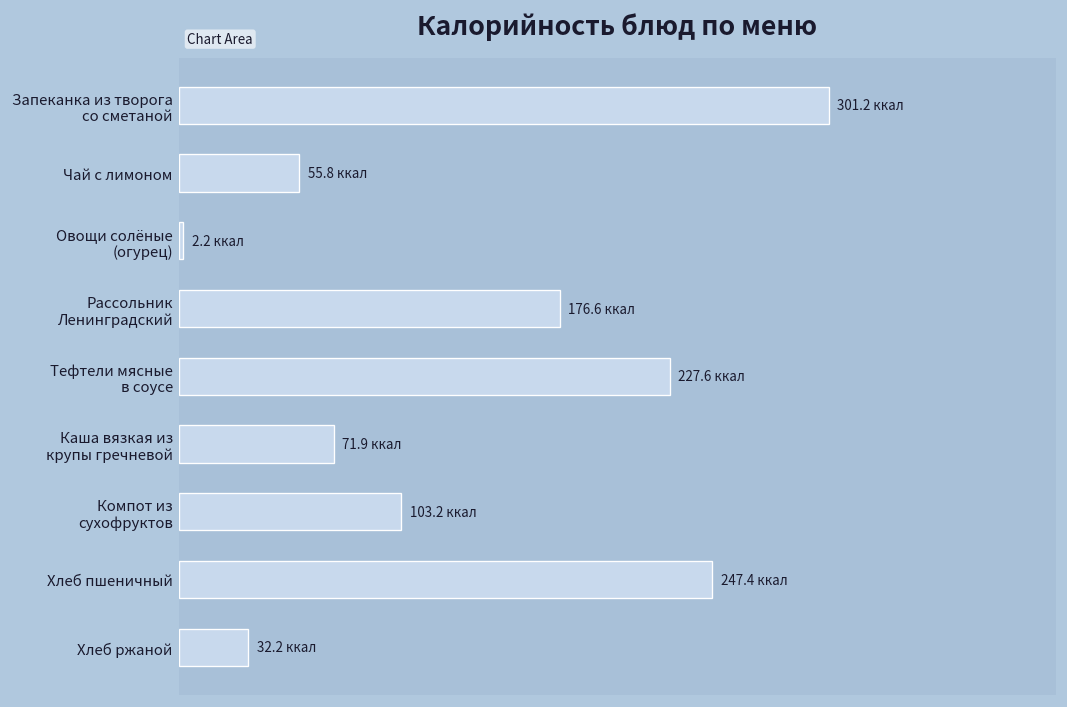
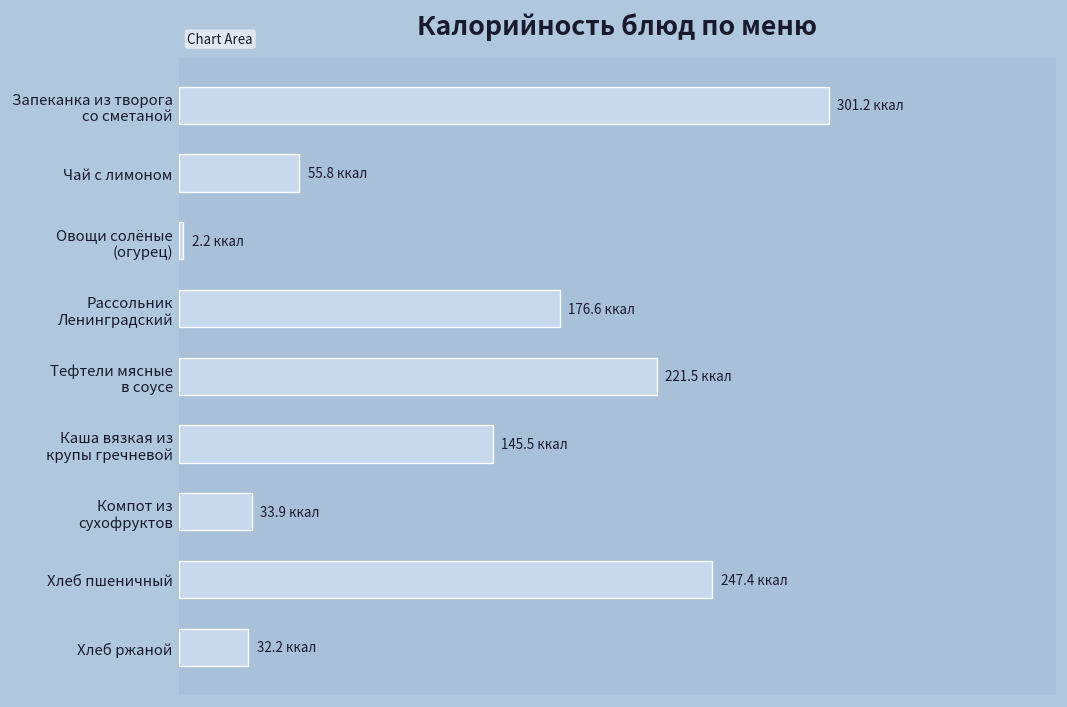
Тефтели мясные в соусе: 227.6 -> 221.5
Каша вязкая из крупы гречневой: 71.9 -> 145.5
Компот из сухофруктов: 103.2 -> 33.9
